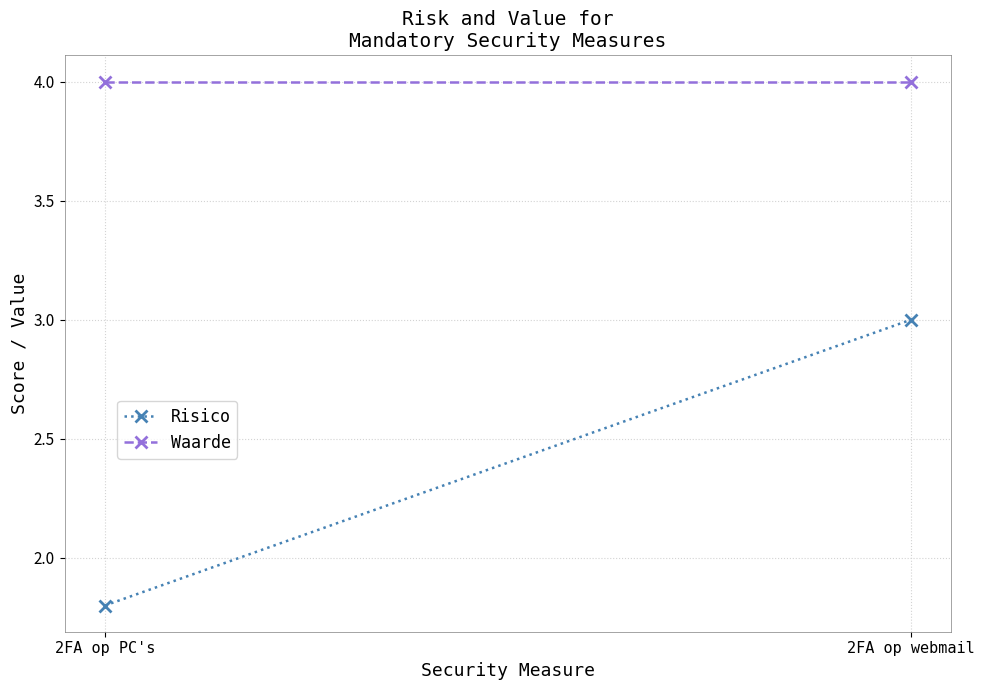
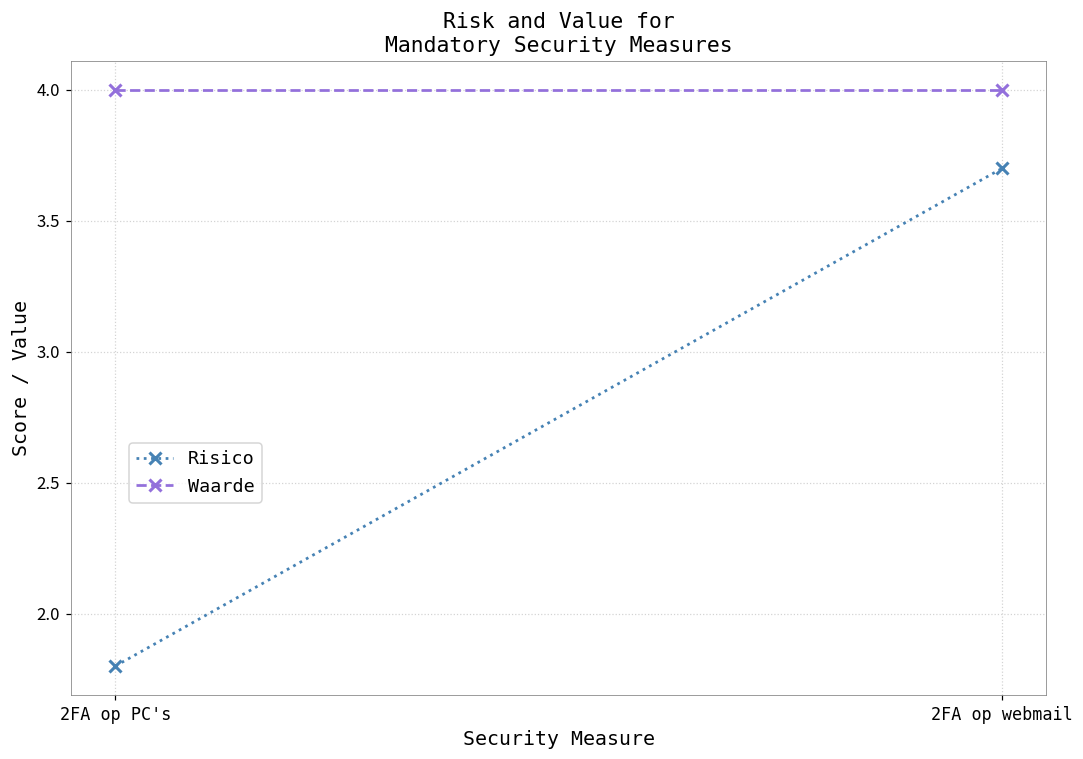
Risico, 2FA op webmail: 3.0 -> 3.7
